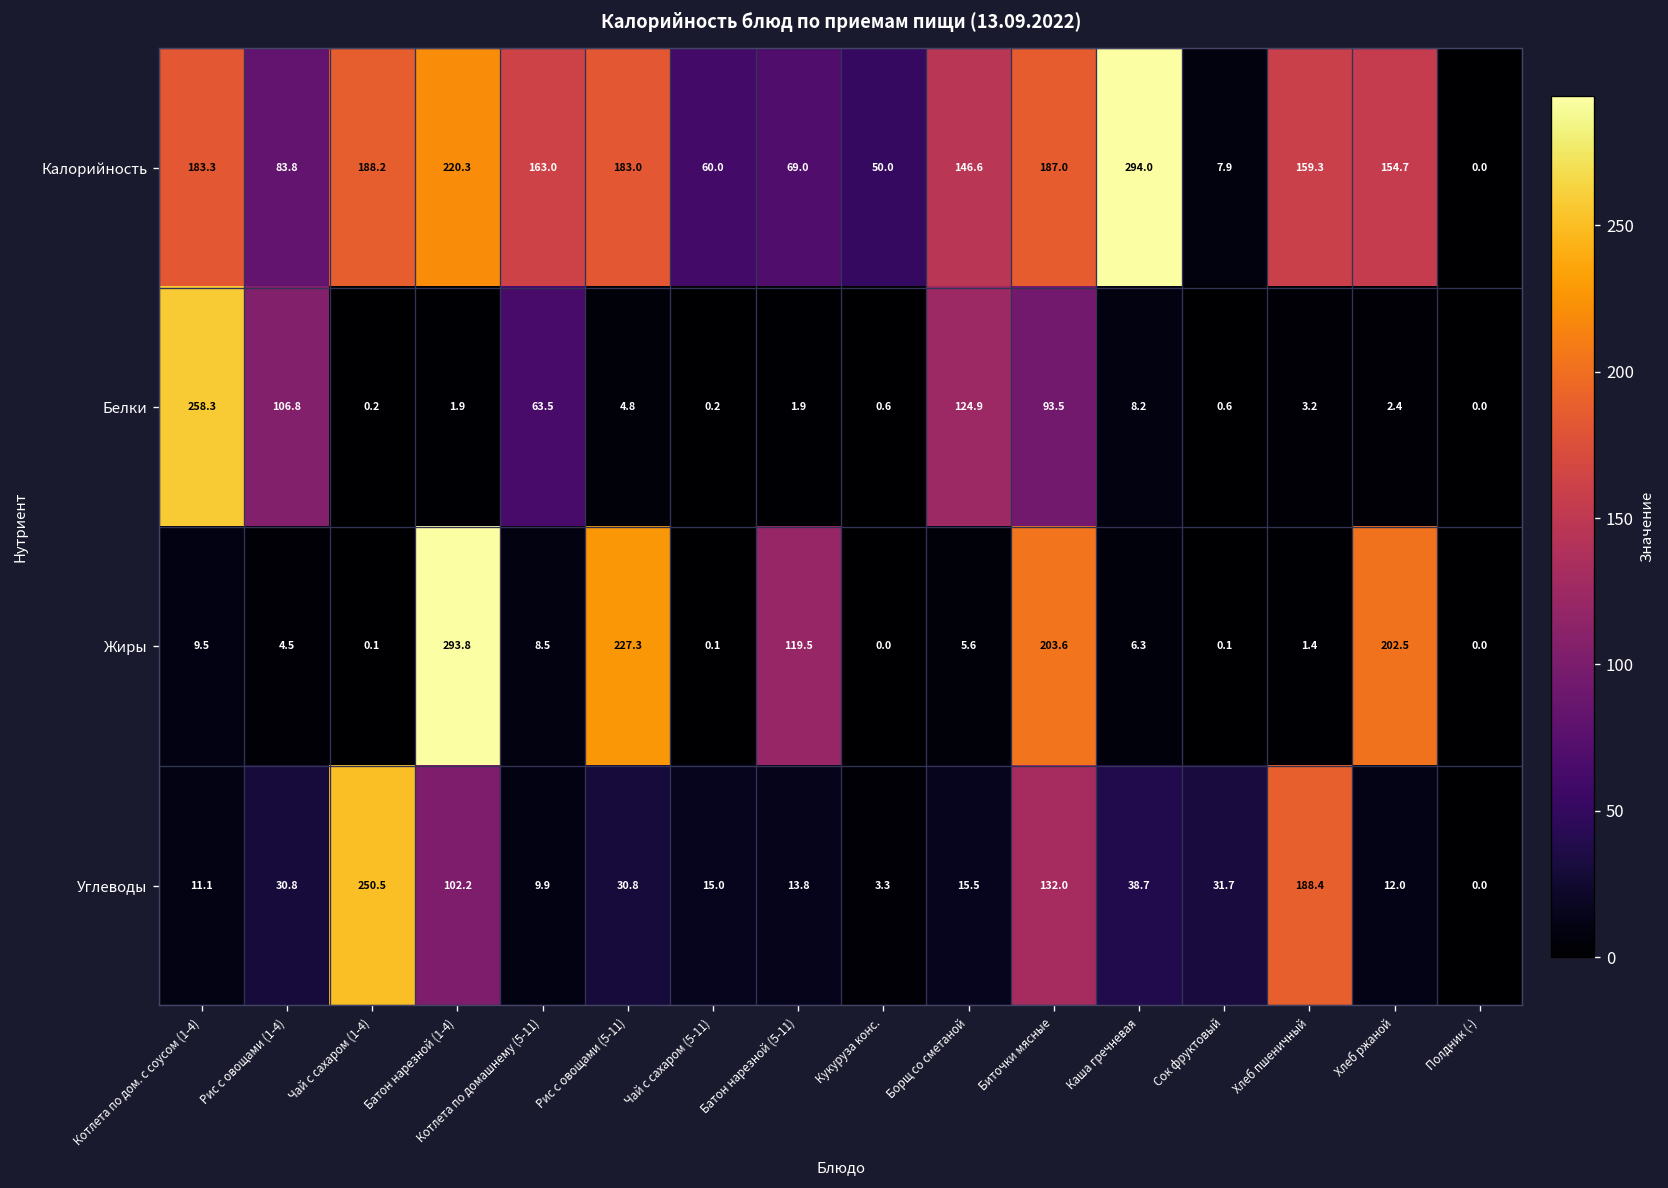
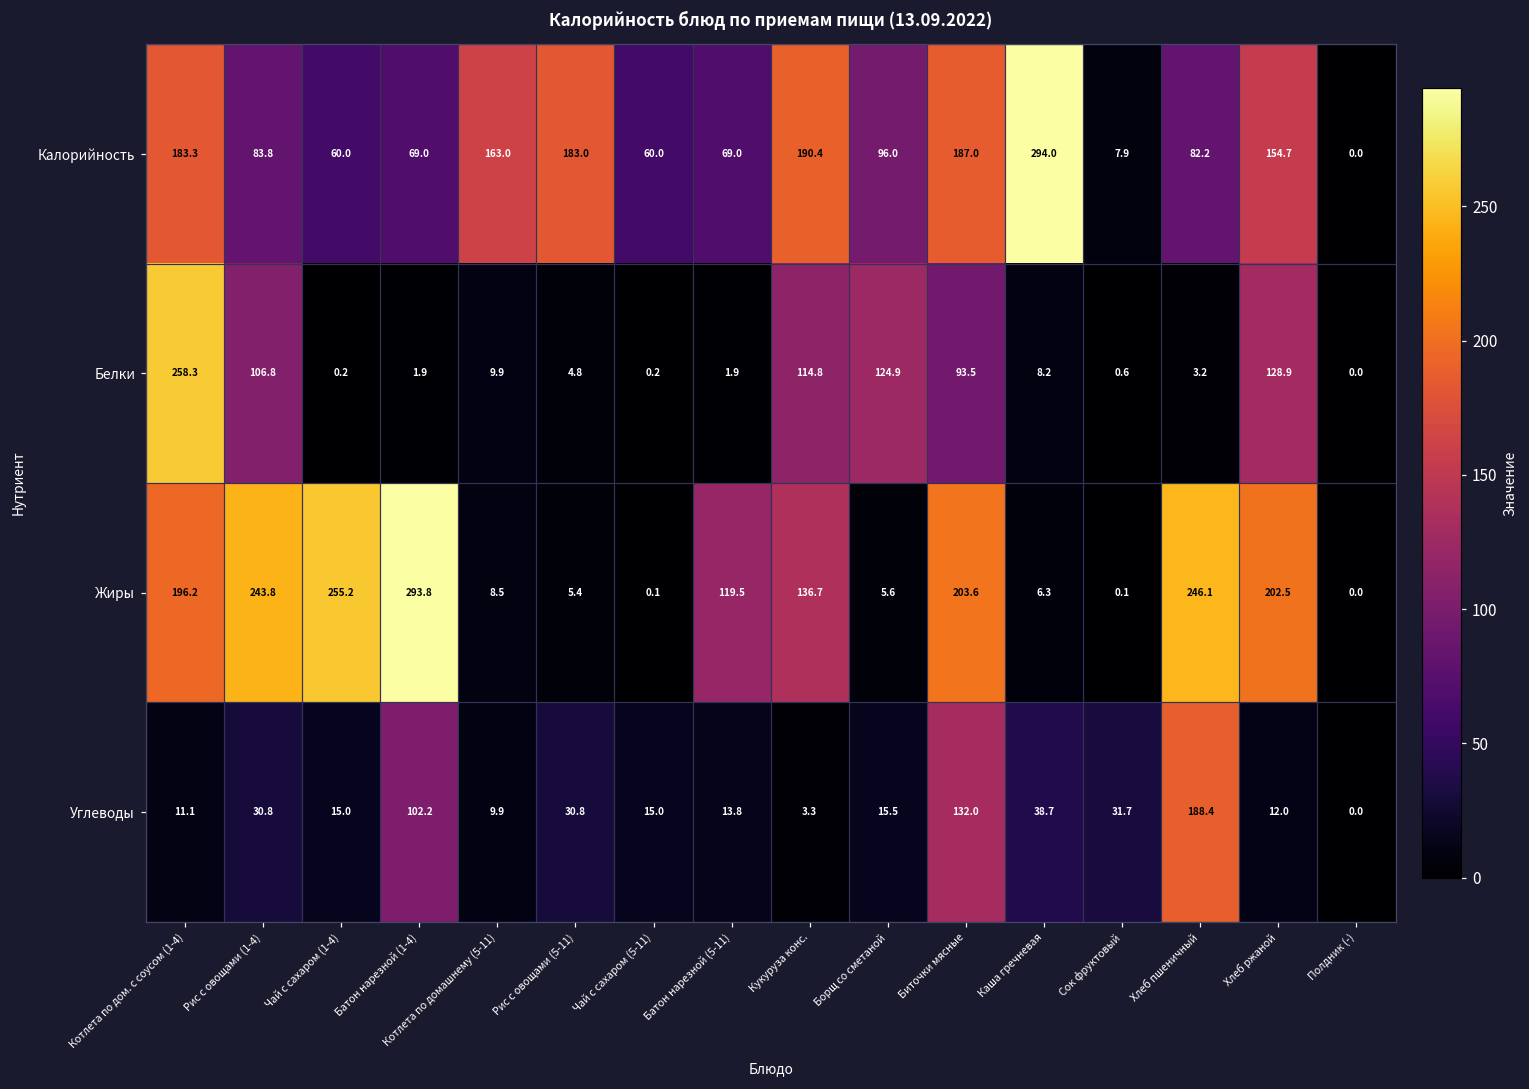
Калорийность, Чай с сахаром (1-4): 188.2 -> 60.0
Калорийность, Батон нарезной (1-4): 220.3 -> 69.0
Калорийность, Кукуруза конс.: 50.0 -> 190.4
Калорийность, Борщ со сметаной: 146.6 -> 96.0
Калорийность, Хлеб пшеничный: 159.3 -> 82.2
Белки, Котлета по домашнему (5-11): 63.5 -> 9.9
Белки, Кукуруза конс.: 0.6 -> 114.8
Белки, Хлеб ржаной: 2.4 -> 128.9
Жиры, Котлета по дом. с соусом (1-4): 9.5 -> 196.2
Жиры, Рис с овощами (1-4): 4.5 -> 243.8
Жиры, Чай с сахаром (1-4): 0.1 -> 255.2
Жиры, Рис с овощами (5-11): 227.3 -> 5.4
Жиры, Кукуруза конс.: 0.0 -> 136.7
Жиры, Хлеб пшеничный: 1.4 -> 246.1
Углеводы, Чай с сахаром (1-4): 250.5 -> 15.0
